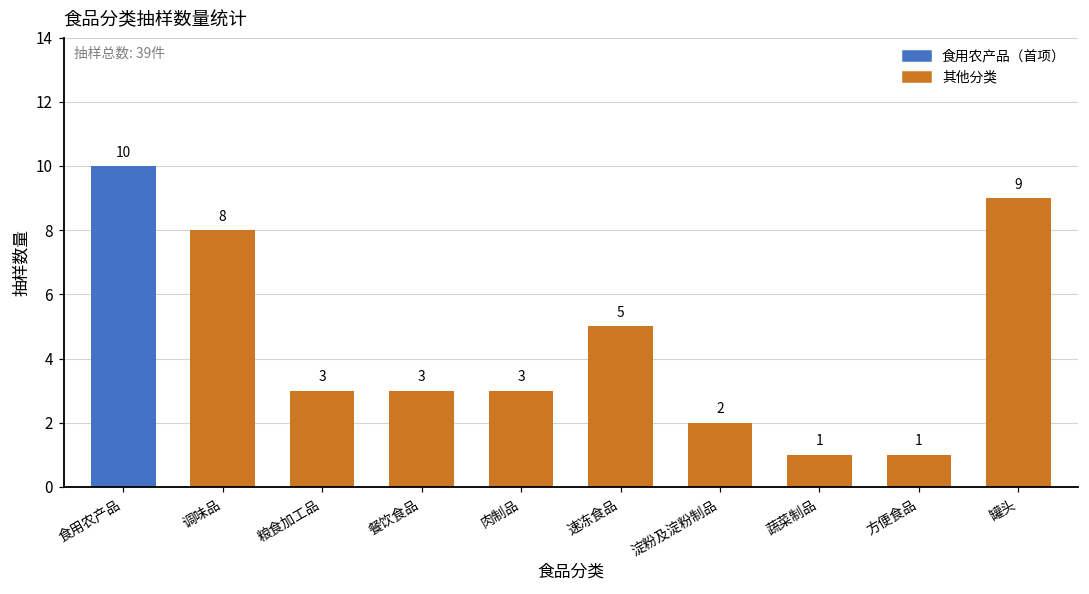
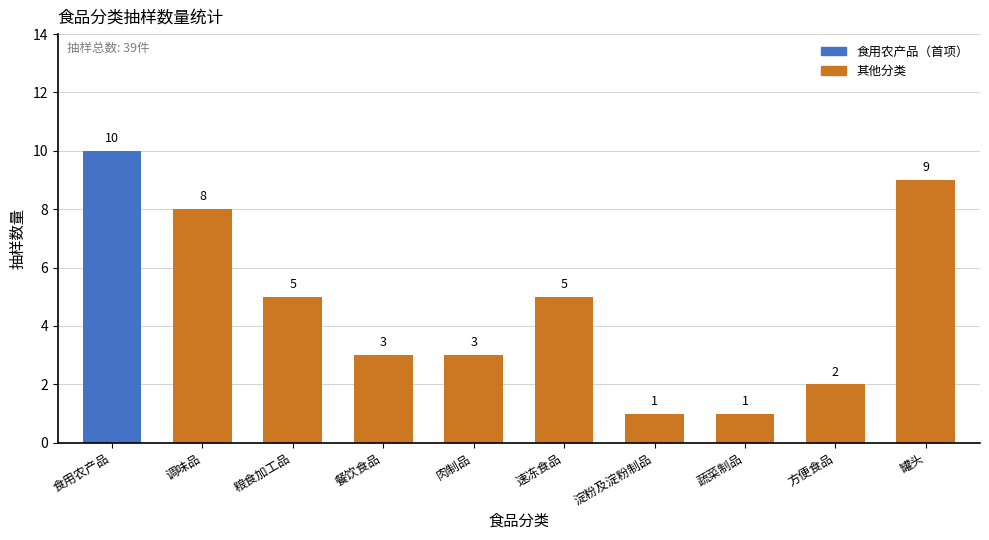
粮食加工品: 3 -> 5
淀粉及淀粉制品: 2 -> 1
方便食品: 1 -> 2
